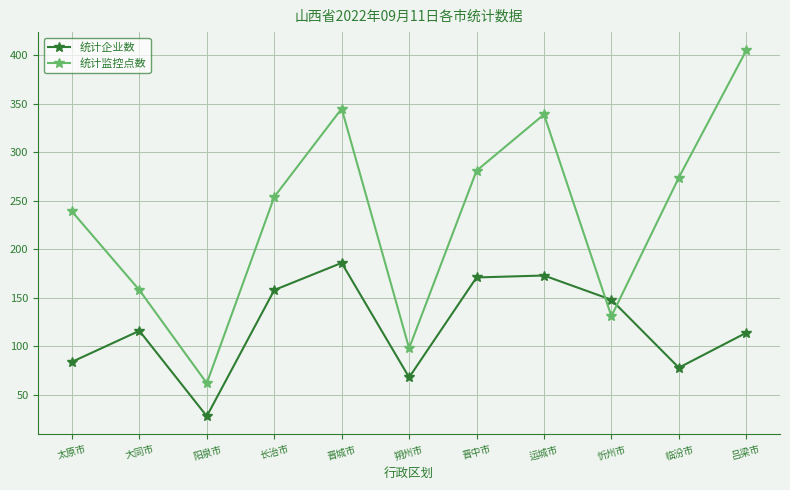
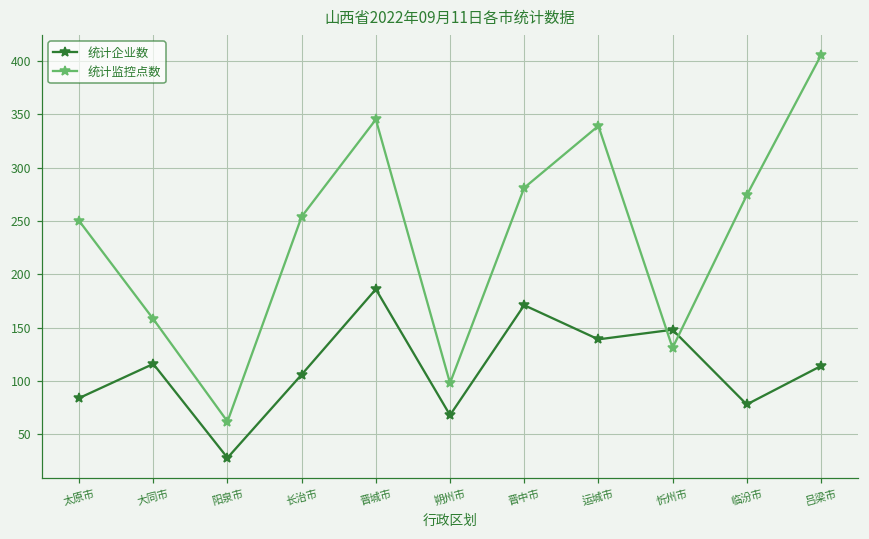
统计监控点数, 太原市: 240 -> 250
统计企业数, 长治市: 160 -> 110
统计企业数, 运城市: 170 -> 140
